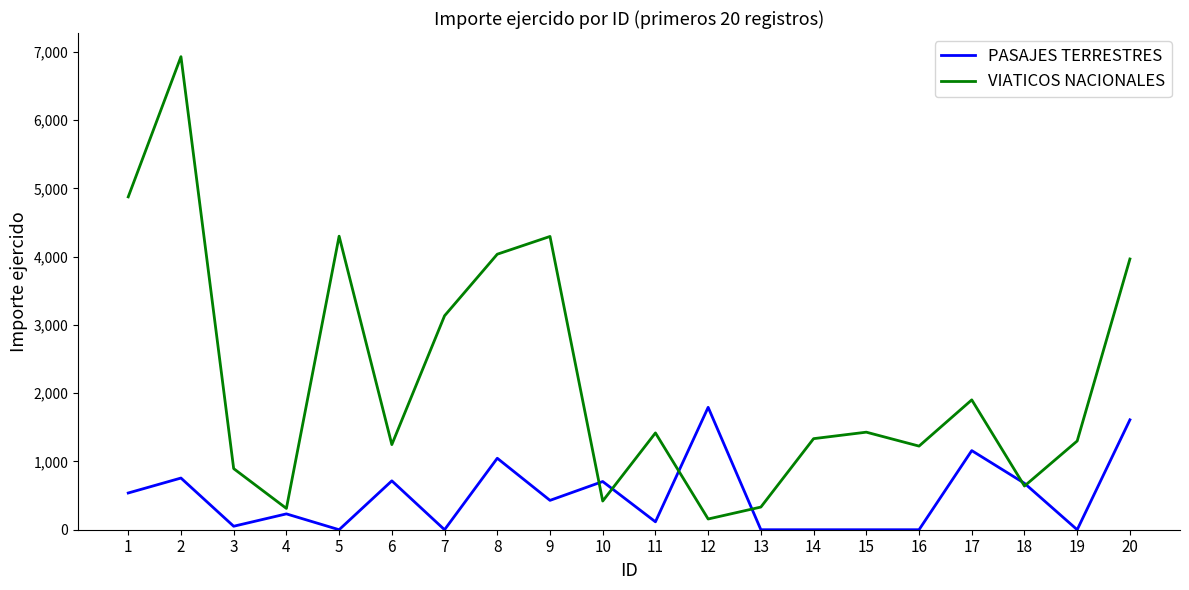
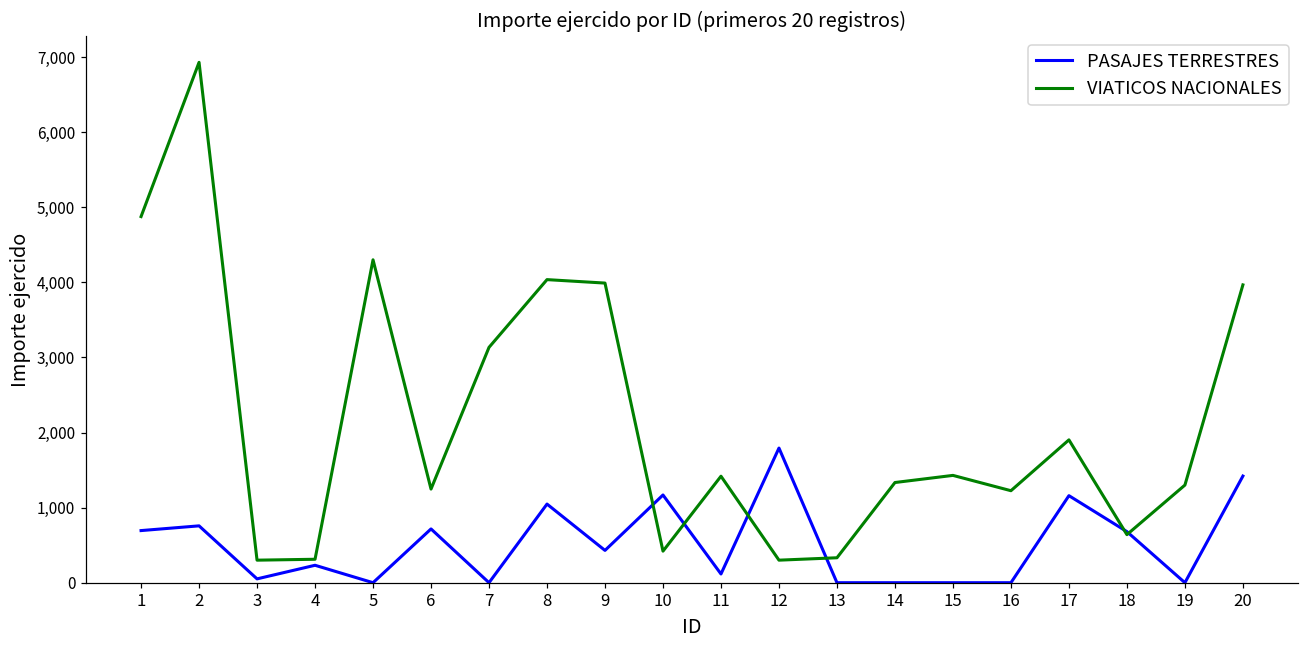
PASAJES TERRESTRES, 1: 500 -> 700
VIATICOS NACIONALES, 3: 900 -> 300
VIATICOS NACIONALES, 9: 4,300 -> 4,000
PASAJES TERRESTRES, 10: 700 -> 1,200
VIATICOS NACIONALES, 12: 200 -> 300
PASAJES TERRESTRES, 20: 1,600 -> 1,400
